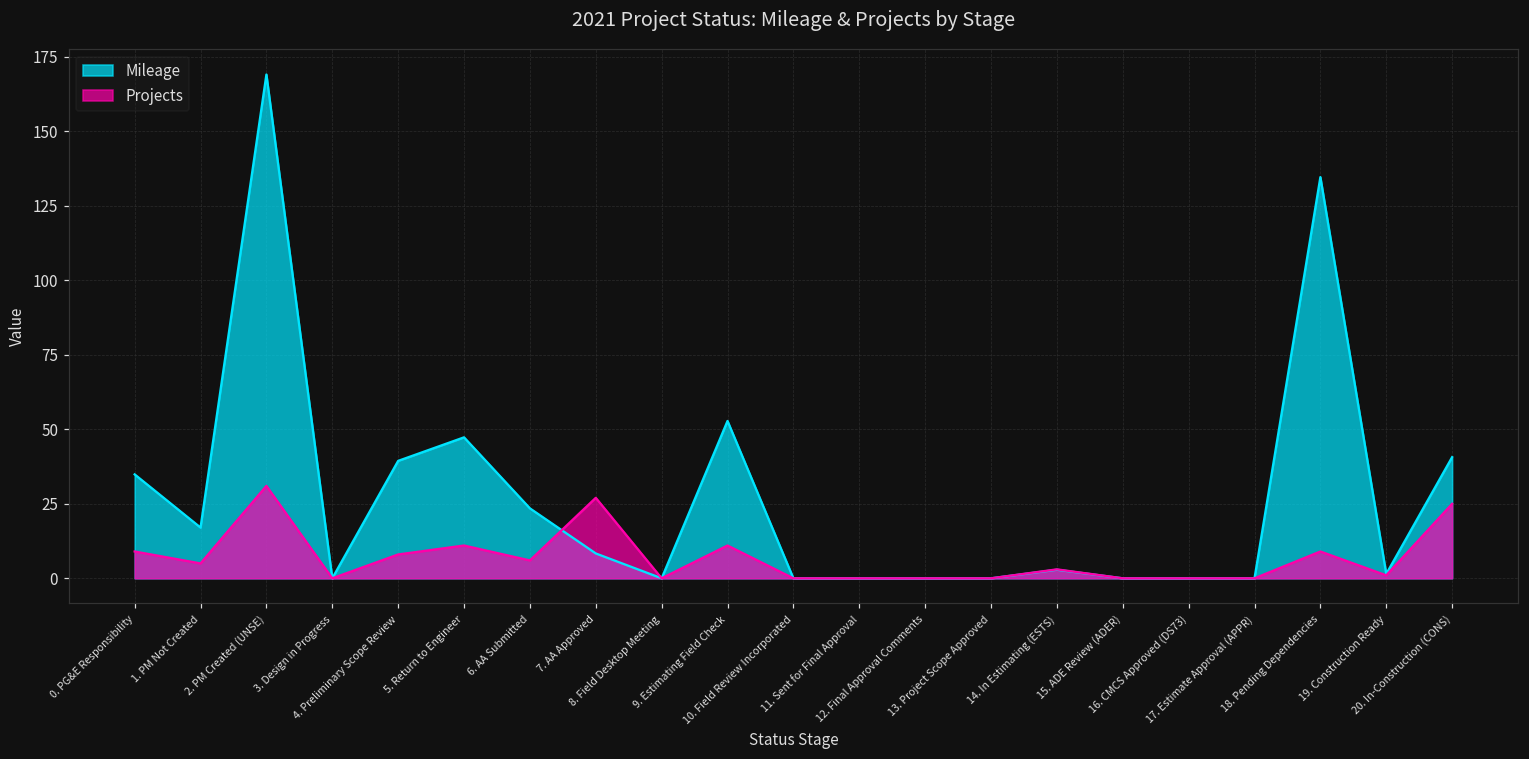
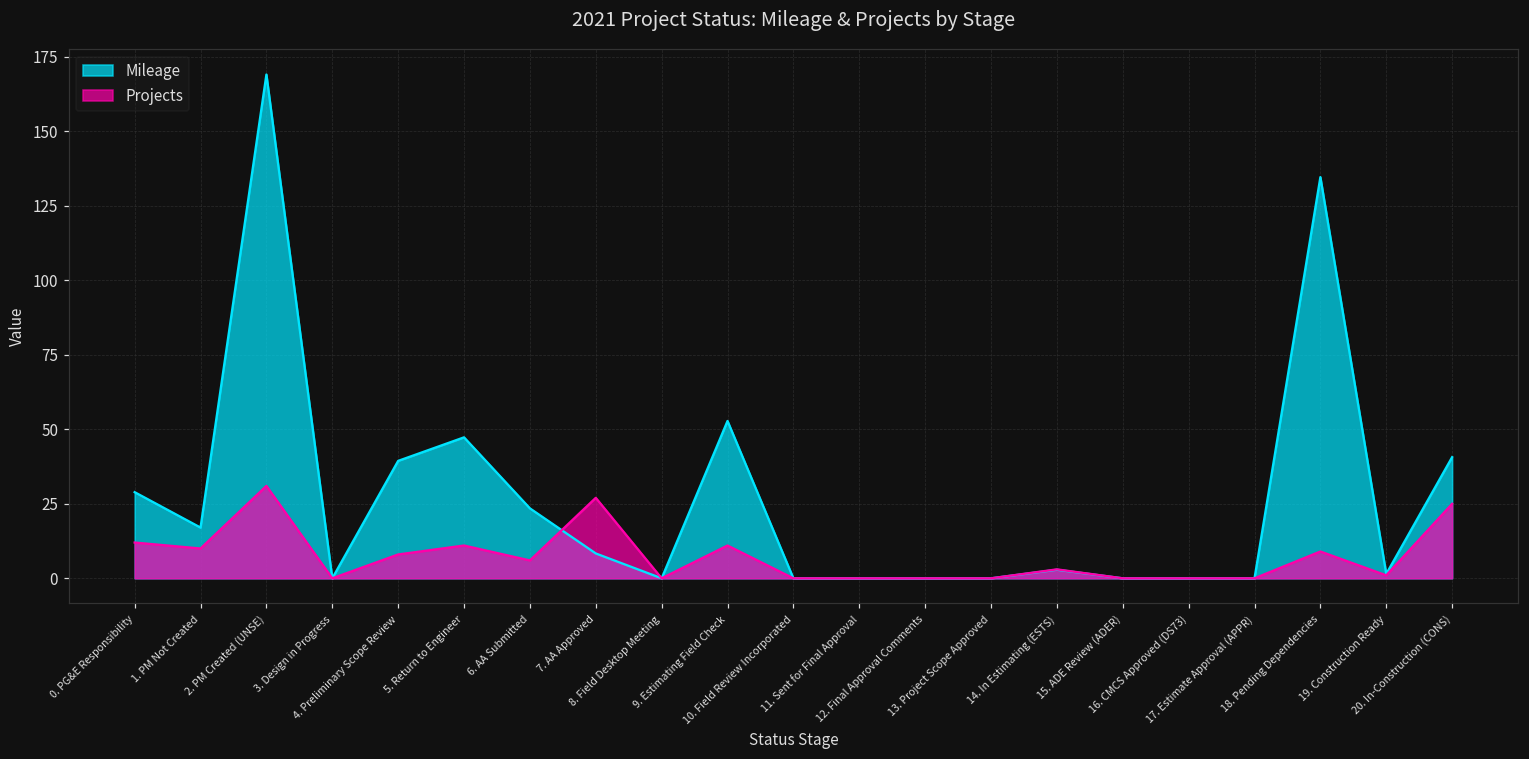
Mileage, 0. PG&E Responsibility: 35 -> 29
Projects, 0. PG&E Responsibility: 9 -> 12
Projects, 1. PM Not Created: 5 -> 10
